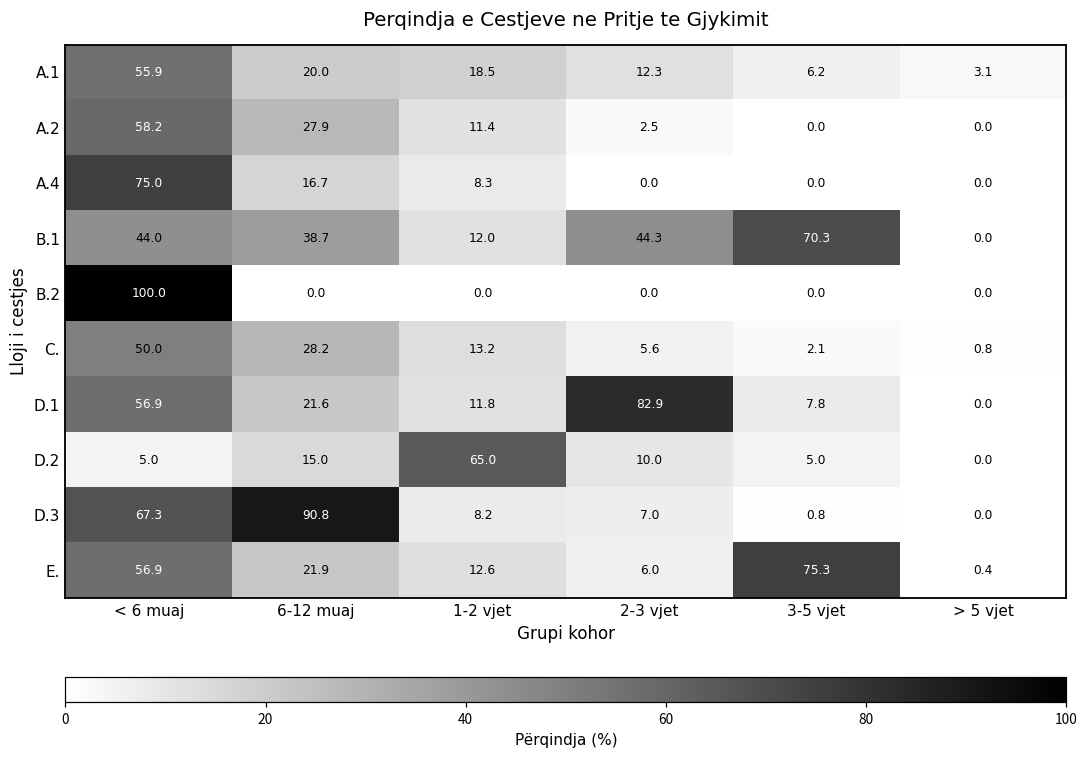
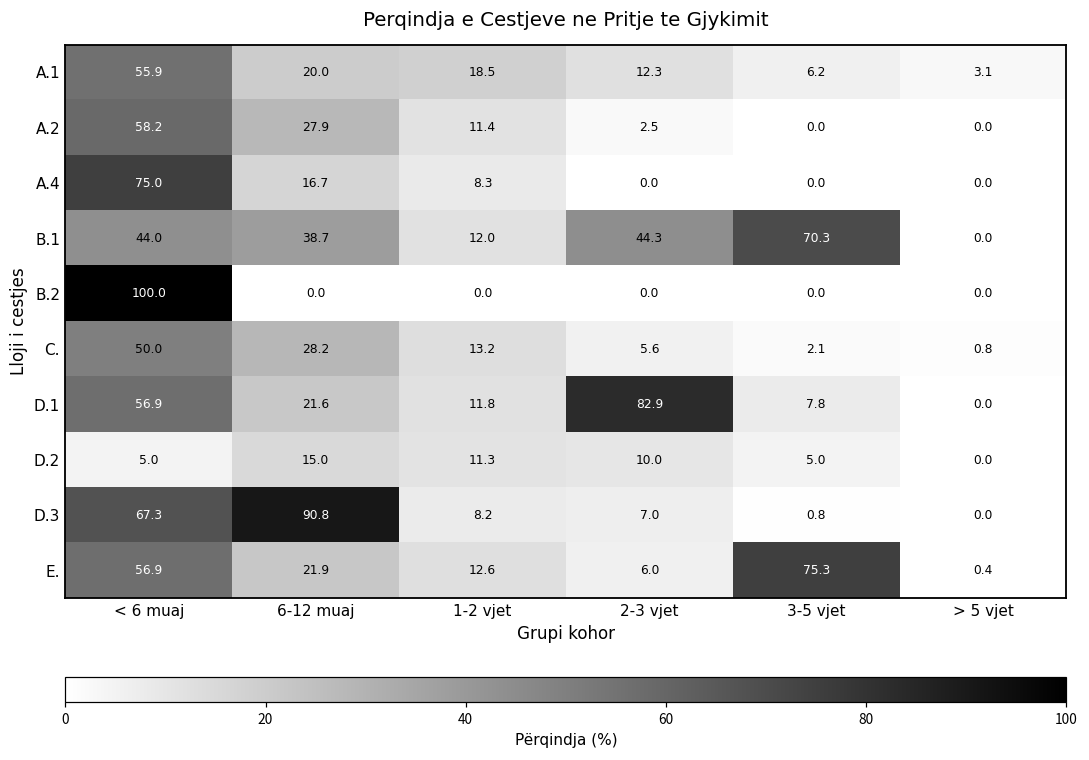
D.2, 1-2 vjet: 65.0 -> 11.3
